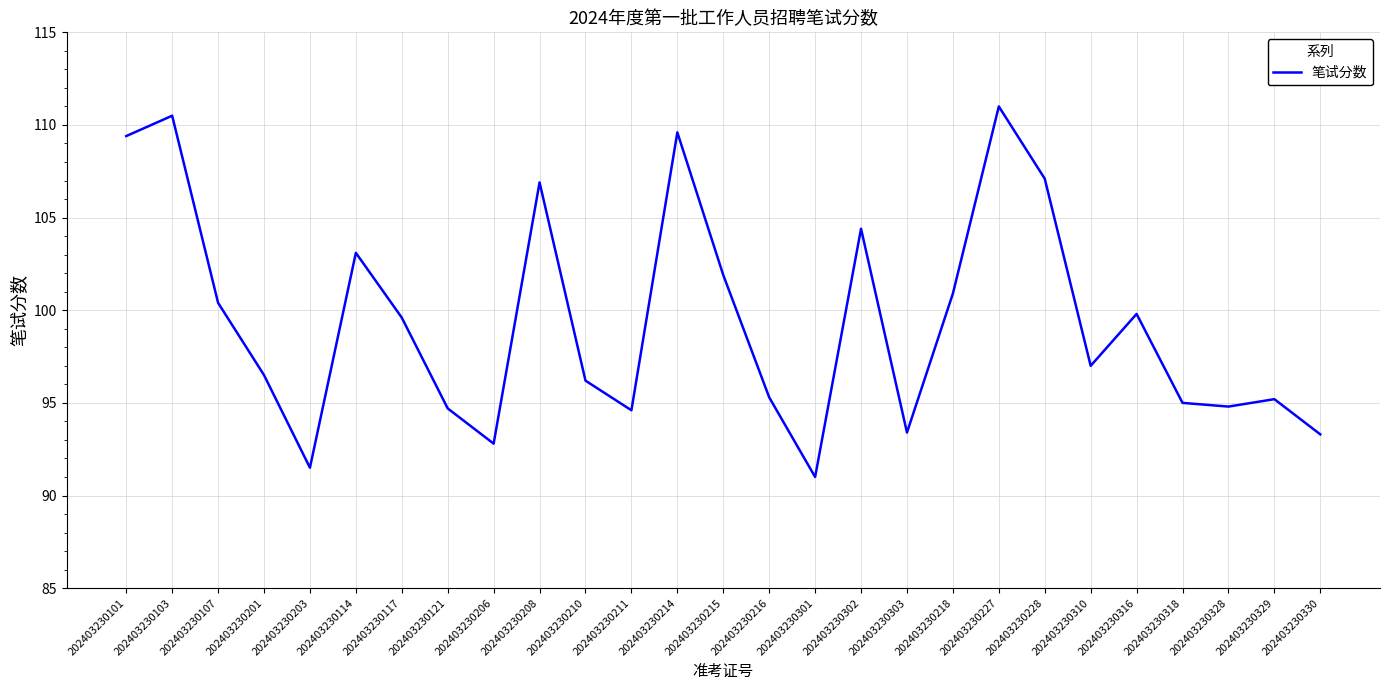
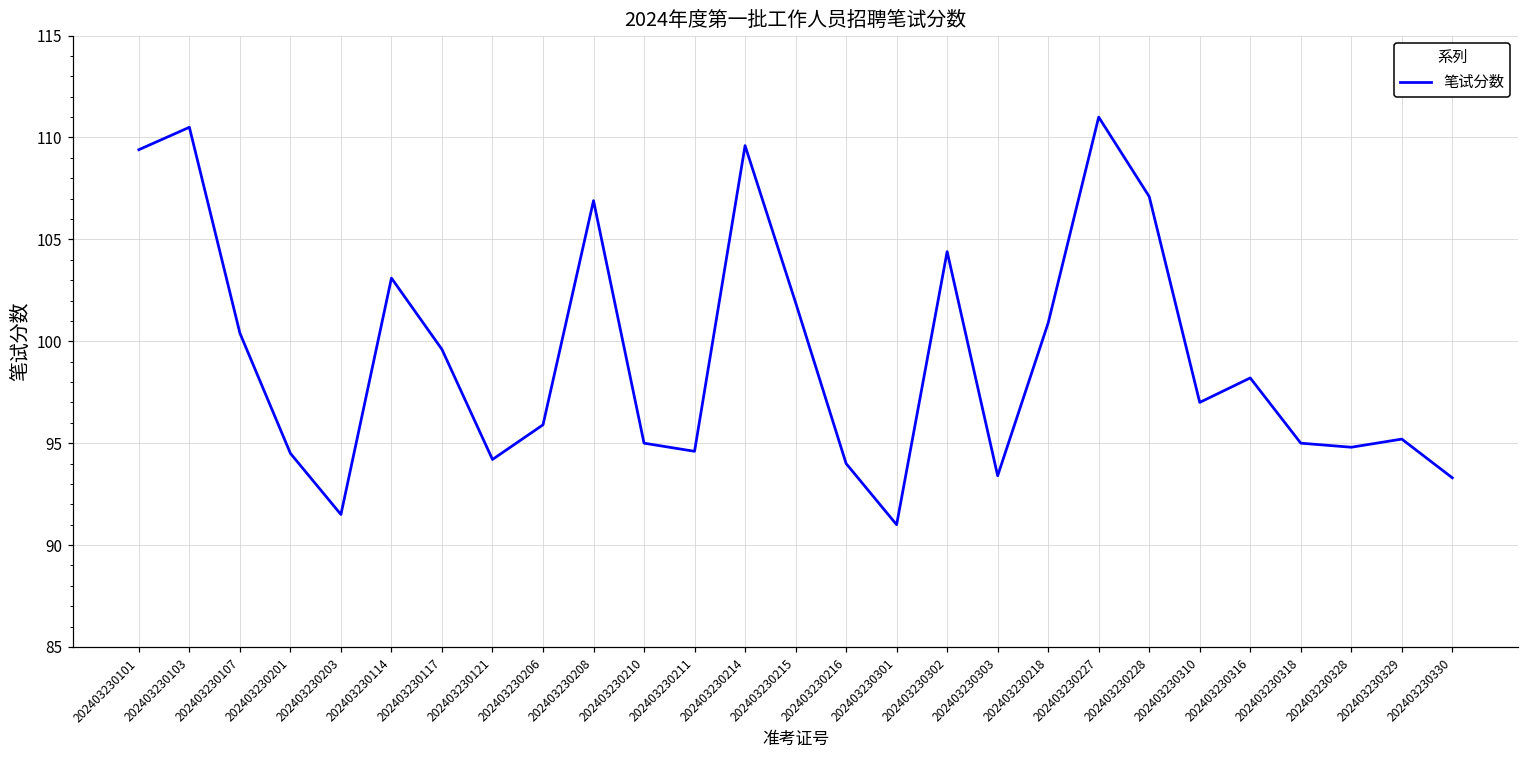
202403230201: 96.5 -> 94.5
202403230121: 94.7 -> 94.2
202403230206: 92.8 -> 95.9
202403230210: 96.2 -> 95.0
202403230216: 95.3 -> 94.0
202403230316: 99.8 -> 98.2
